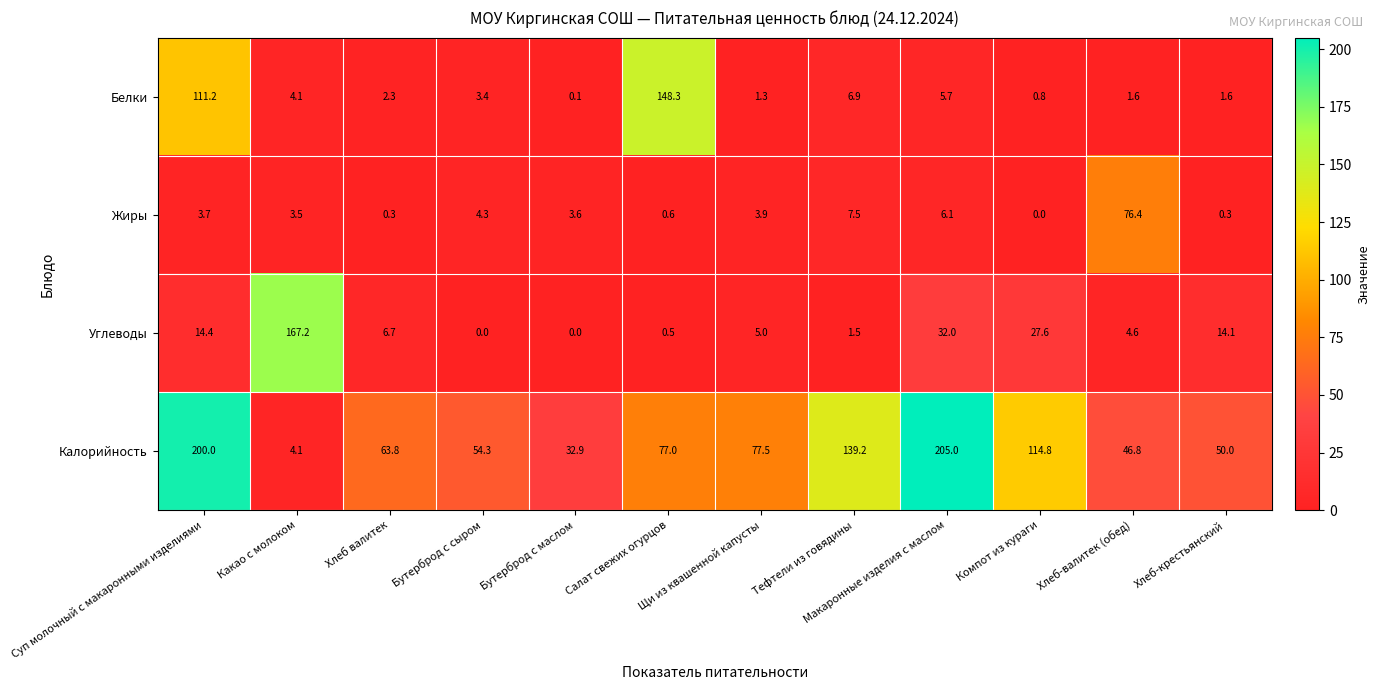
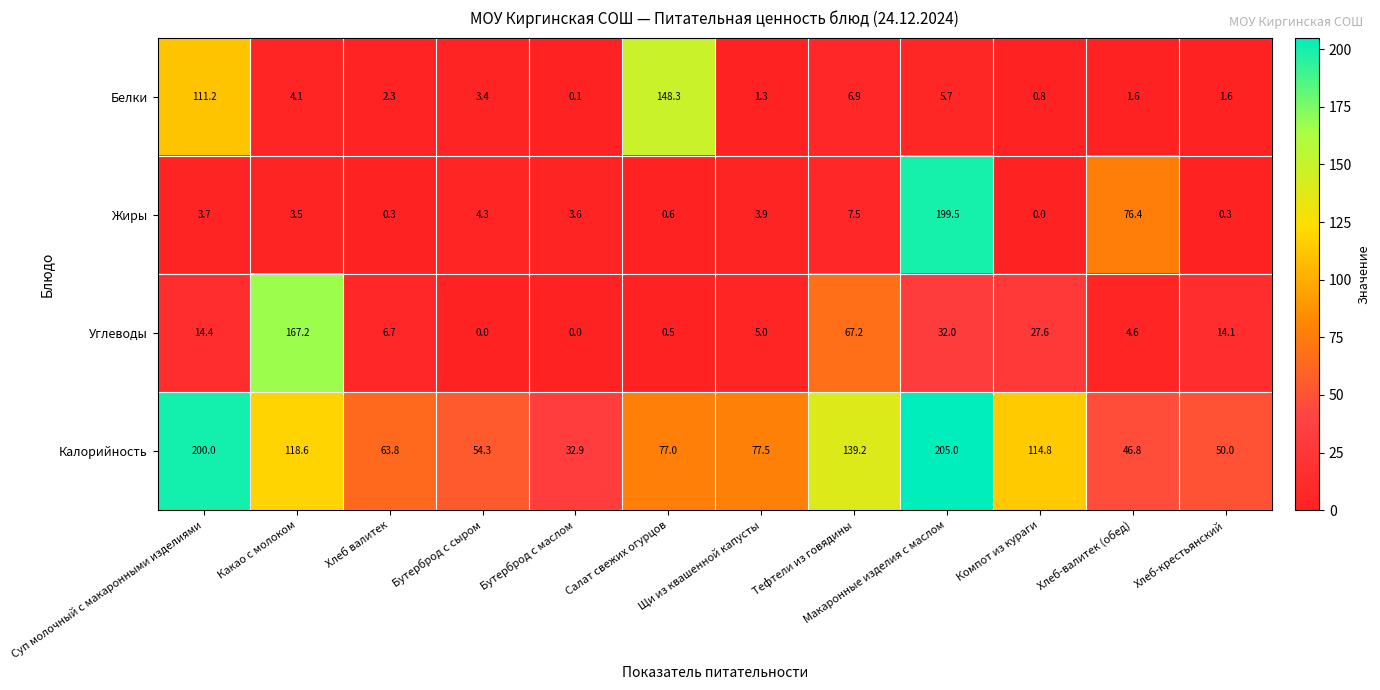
Жиры, Макаронные изделия с маслом: 6.1 -> 199.5
Углеводы, Тефтели из говядины: 1.5 -> 67.2
Калорийность, Какао с молоком: 4.1 -> 118.6
